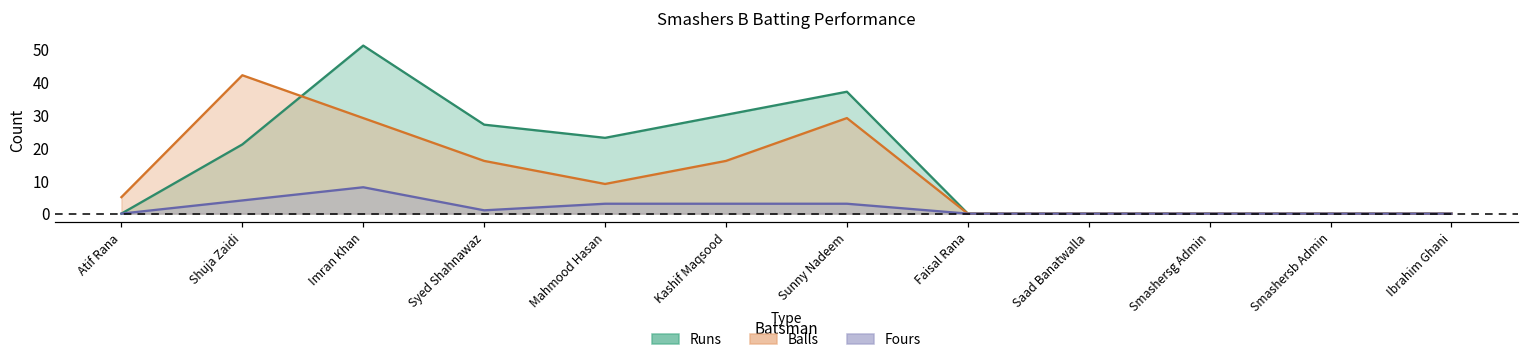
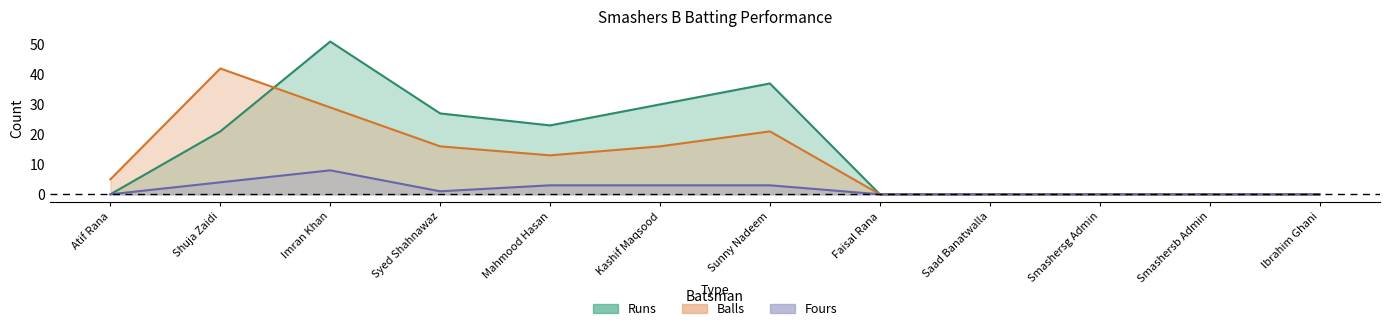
Balls, Mahmood Hasan: 9 -> 13
Balls, Sunny Nadeem: 29 -> 21
